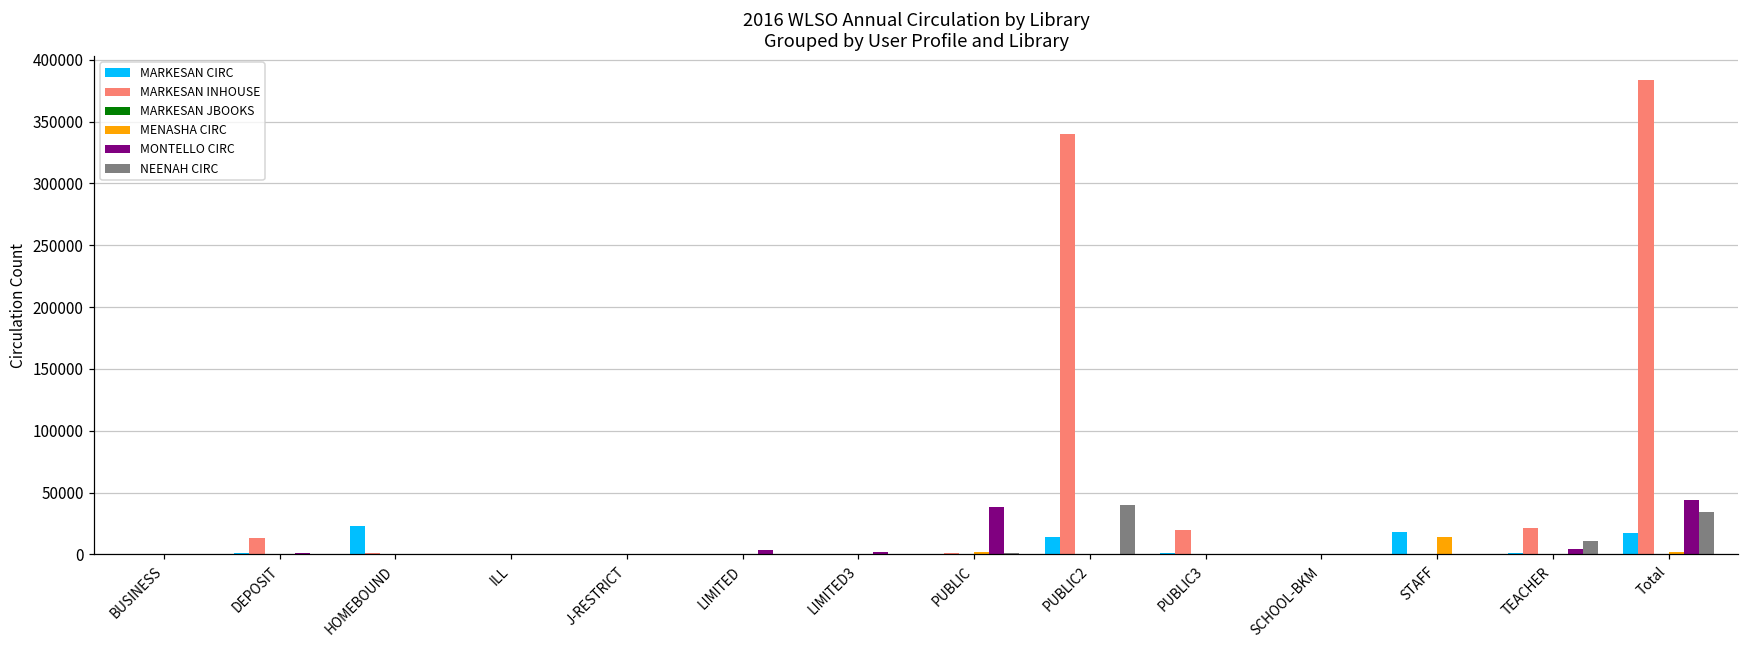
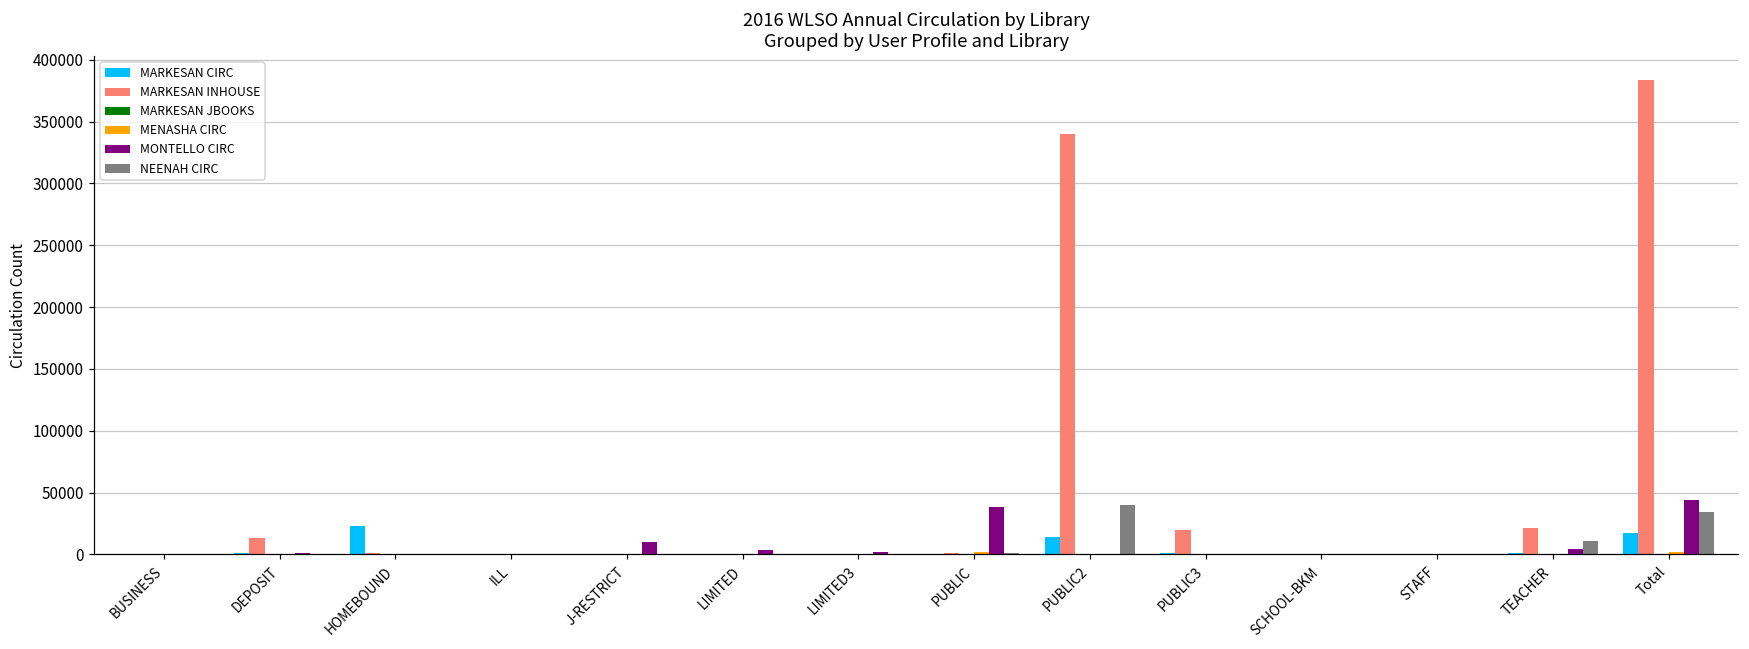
MONTELLO CIRC, J-RESTRICT: 1000 -> 10000
MARKESAN CIRC, STAFF: 18000 -> 0
MENASHA CIRC, STAFF: 14000 -> 0
